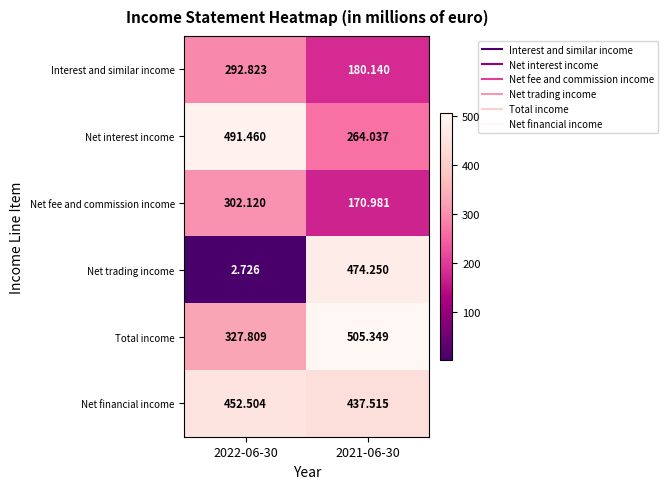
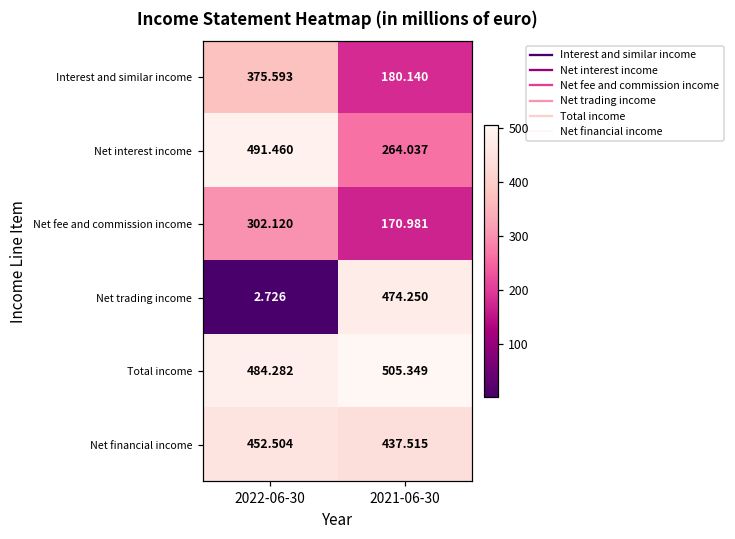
Interest and similar income, 2022-06-30: 292.823 -> 375.593
Total income, 2022-06-30: 327.809 -> 484.282
